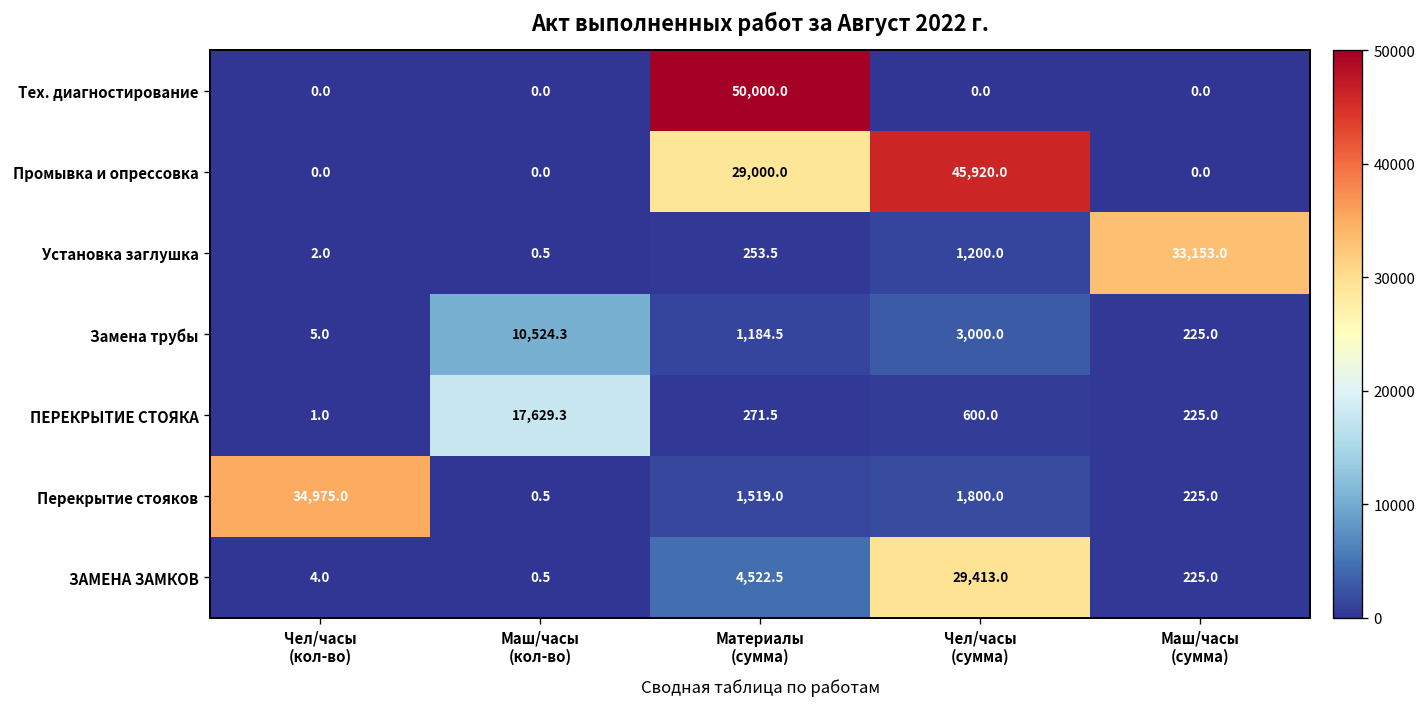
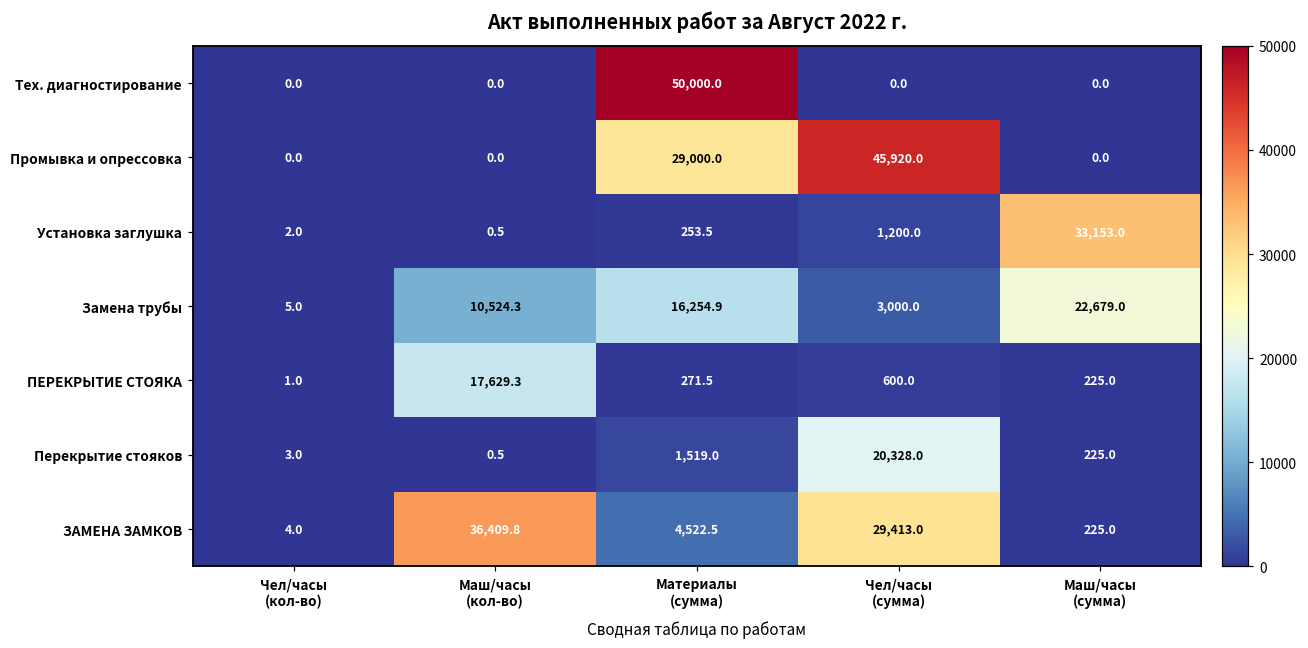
Замена трубы, Материалы (сумма): 1,184.5 -> 16,254.9
Замена трубы, Маш/часы (сумма): 225.0 -> 22,679.0
Перекрытие стояков, Чел/часы (кол-во): 34,975.0 -> 3.0
Перекрытие стояков, Чел/часы (сумма): 1,800.0 -> 20,328.0
ЗАМЕНА ЗАМКОВ, Маш/часы (кол-во): 0.5 -> 36,409.8
